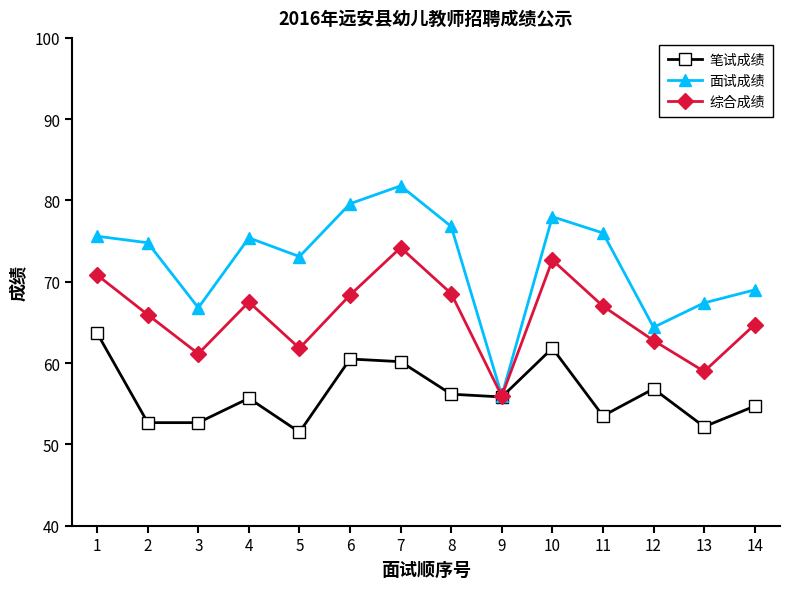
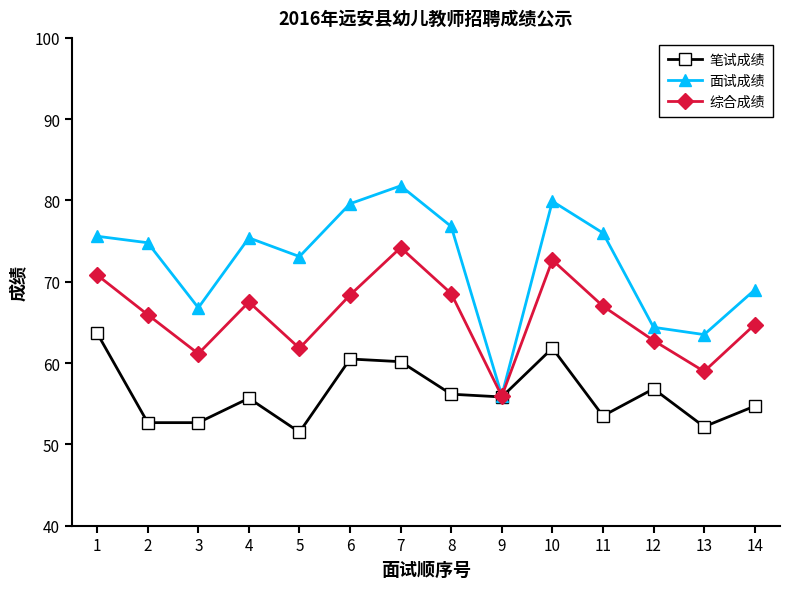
面试成绩, 10: 78 -> 80
面试成绩, 13: 67 -> 64
